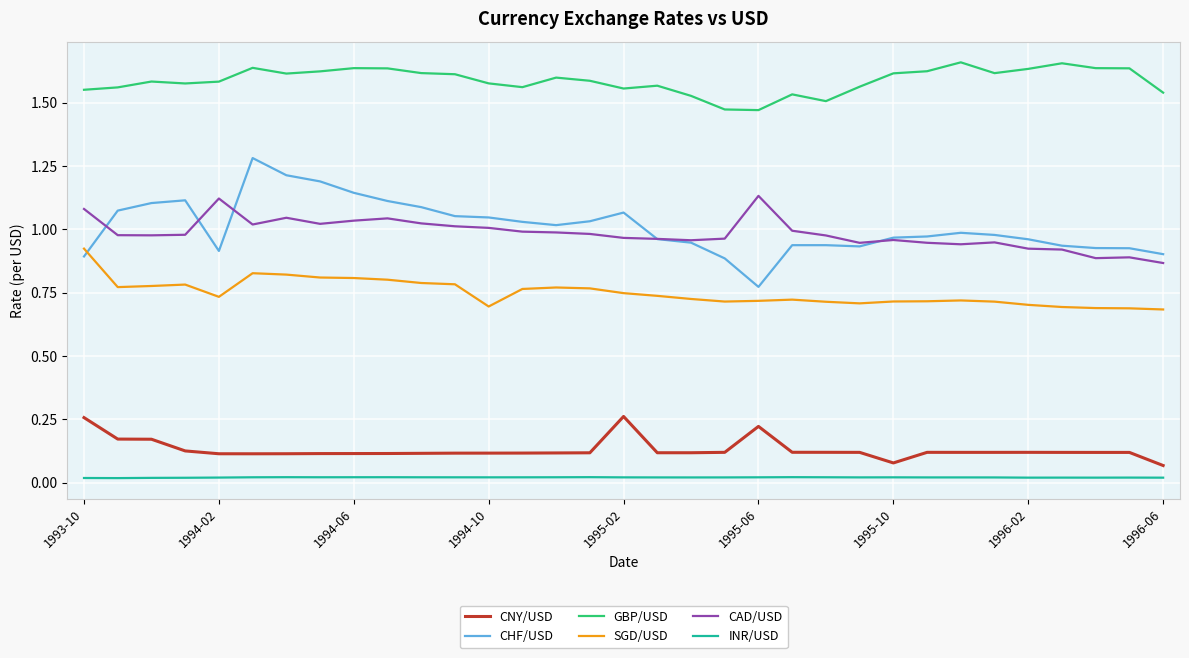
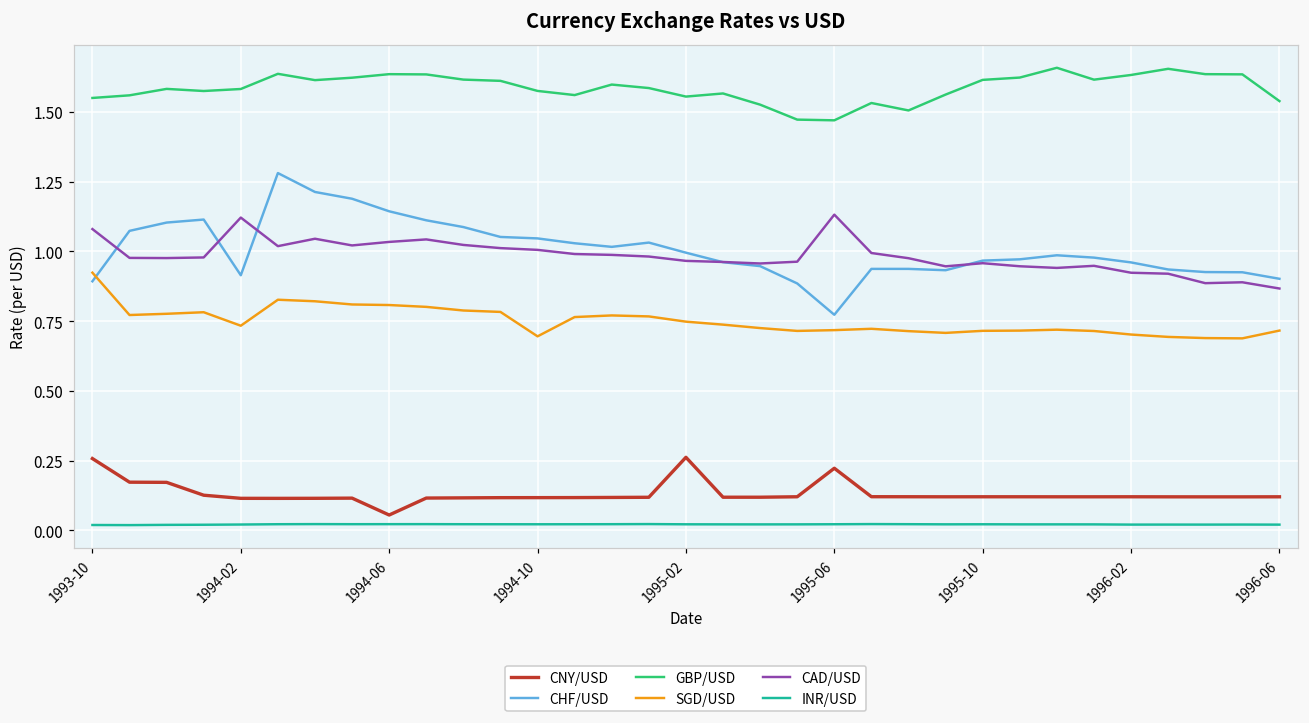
CNY/USD, 1994-06: 0.12 -> 0.05
CHF/USD, 1995-02: 1.07 -> 1.00
CNY/USD, 1995-10: 0.08 -> 0.12
CNY/USD, 1996-06: 0.07 -> 0.12
SGD/USD, 1996-06: 0.68 -> 0.72
